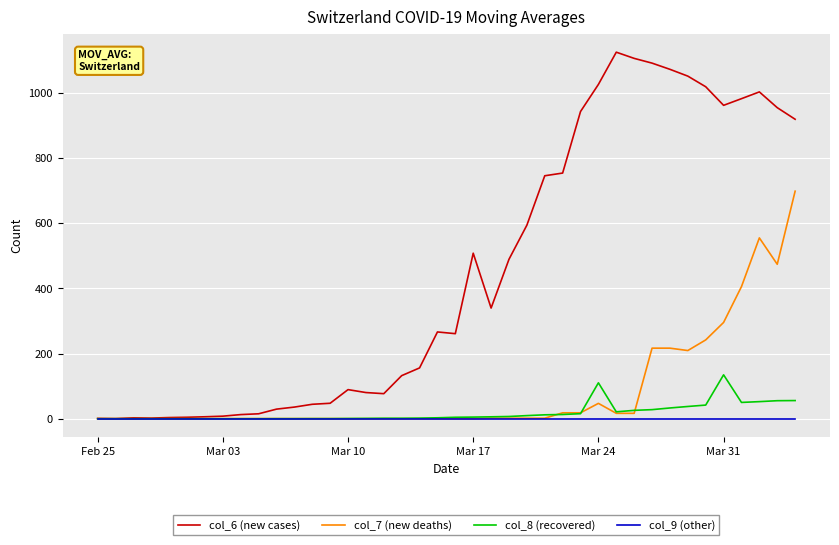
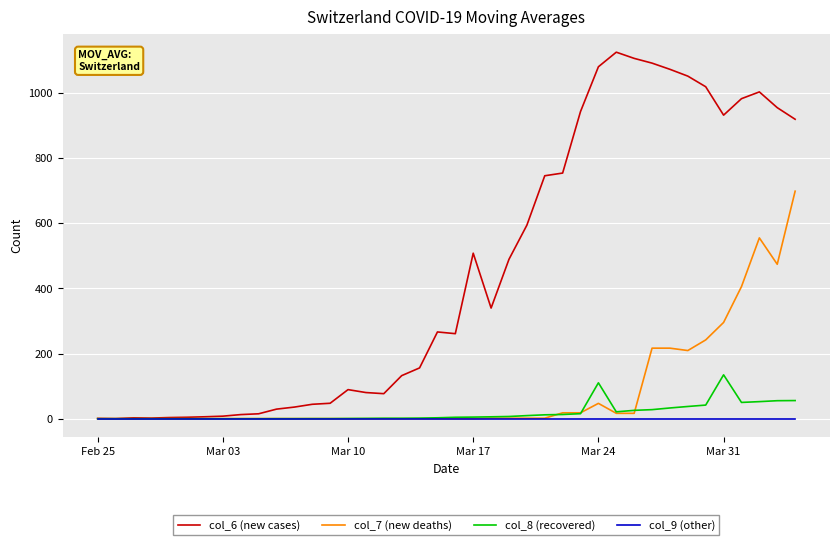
col_6 (new cases), Mar 24: 1030 -> 1080
col_6 (new cases), Mar 31: 960 -> 930
